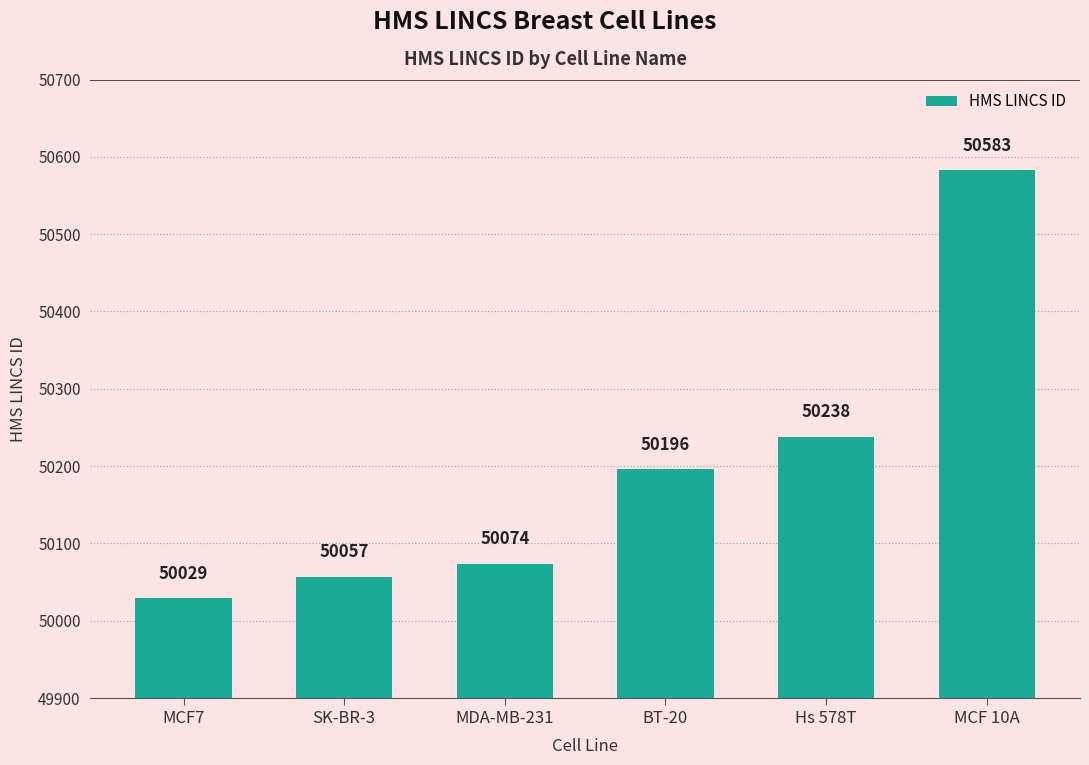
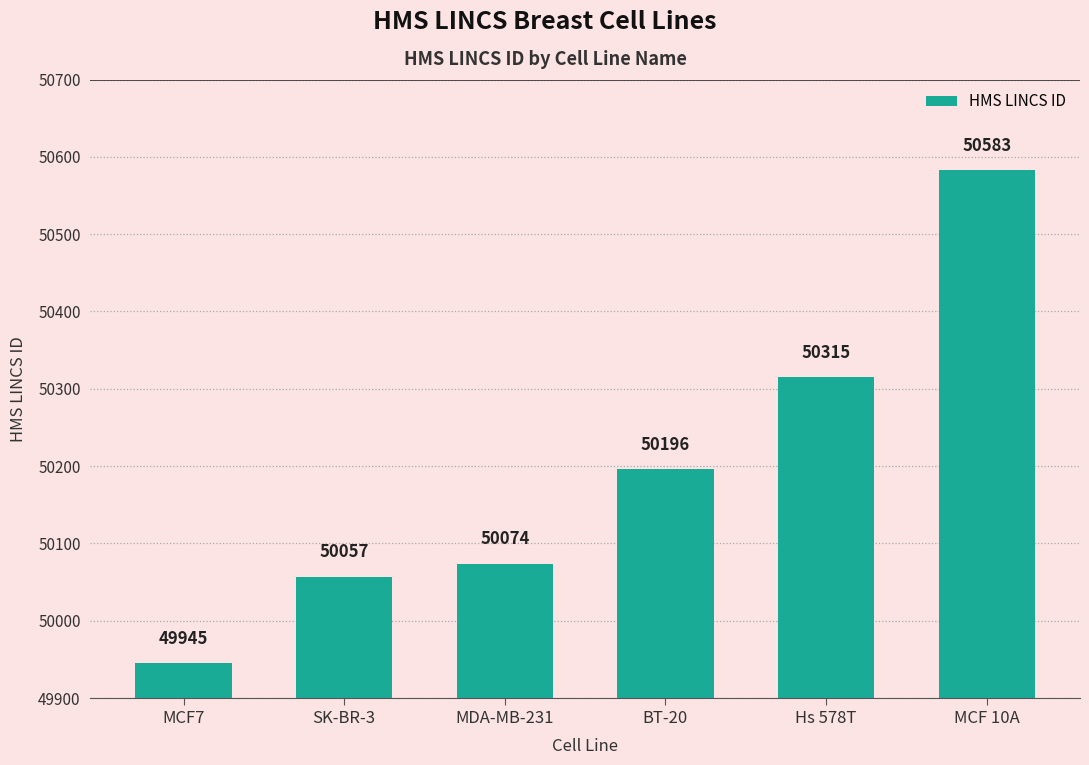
MCF7: 50029 -> 49945
Hs 578T: 50238 -> 50315
